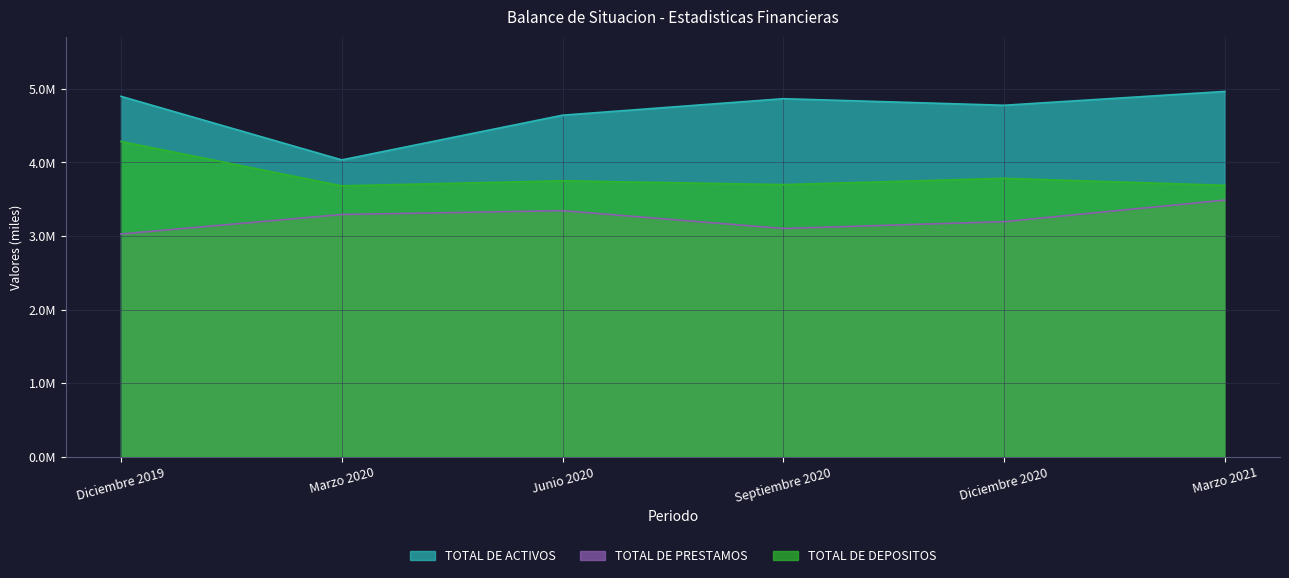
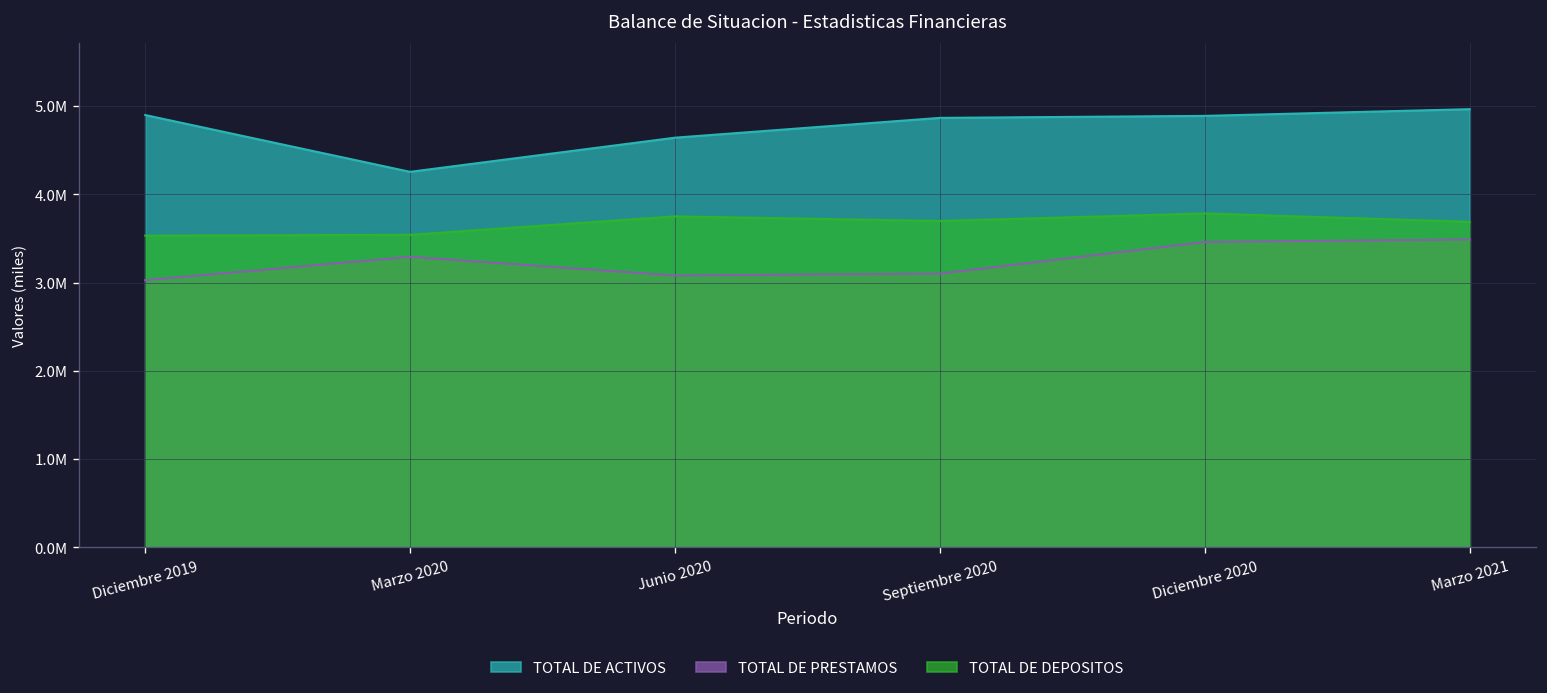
TOTAL DE DEPOSITOS, Diciembre 2019: 4300000 -> 3500000
TOTAL DE ACTIVOS, Marzo 2020: 4000000 -> 4300000
TOTAL DE DEPOSITOS, Marzo 2020: 3700000 -> 3500000
TOTAL DE PRESTAMOS, Junio 2020: 3300000 -> 3100000
TOTAL DE ACTIVOS, Diciembre 2020: 4800000 -> 4900000
TOTAL DE PRESTAMOS, Diciembre 2020: 3200000 -> 3500000
